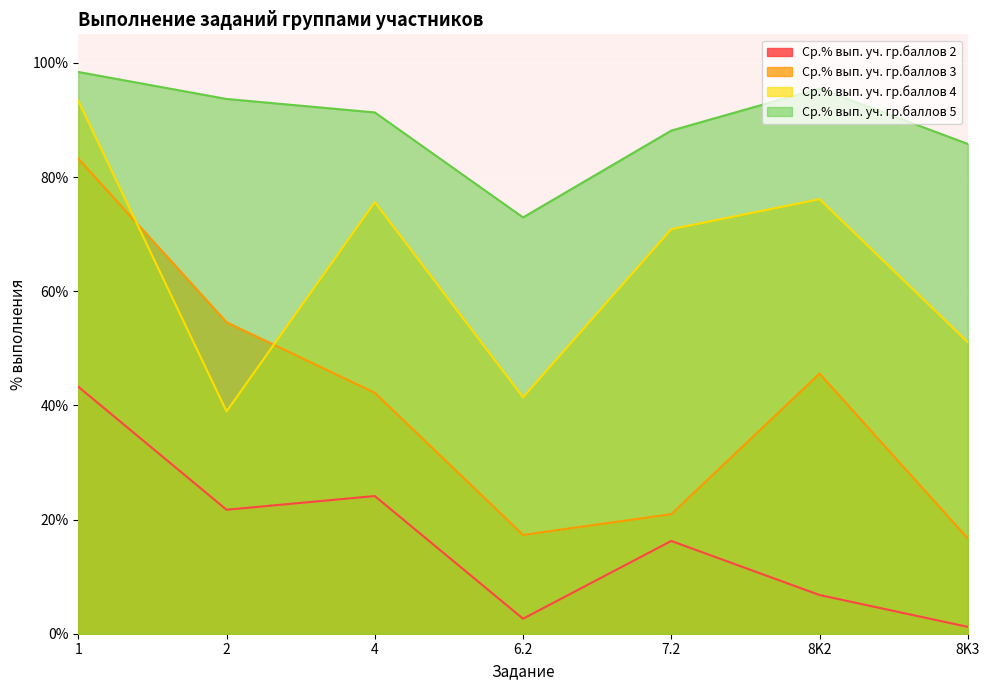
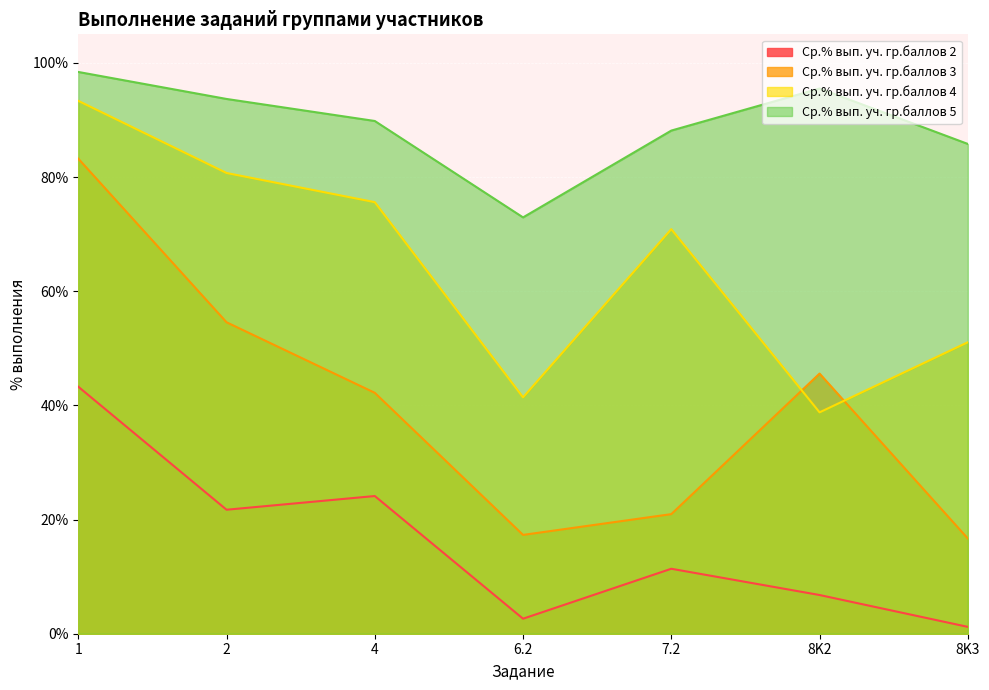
Ср.% вып. уч. гр.баллов 4, 2: 39% -> 81%
Ср.% вып. уч. гр.баллов 5, 4: 91% -> 90%
Ср.% вып. уч. гр.баллов 2, 7.2: 16% -> 11%
Ср.% вып. уч. гр.баллов 4, 8K2: 76% -> 39%
